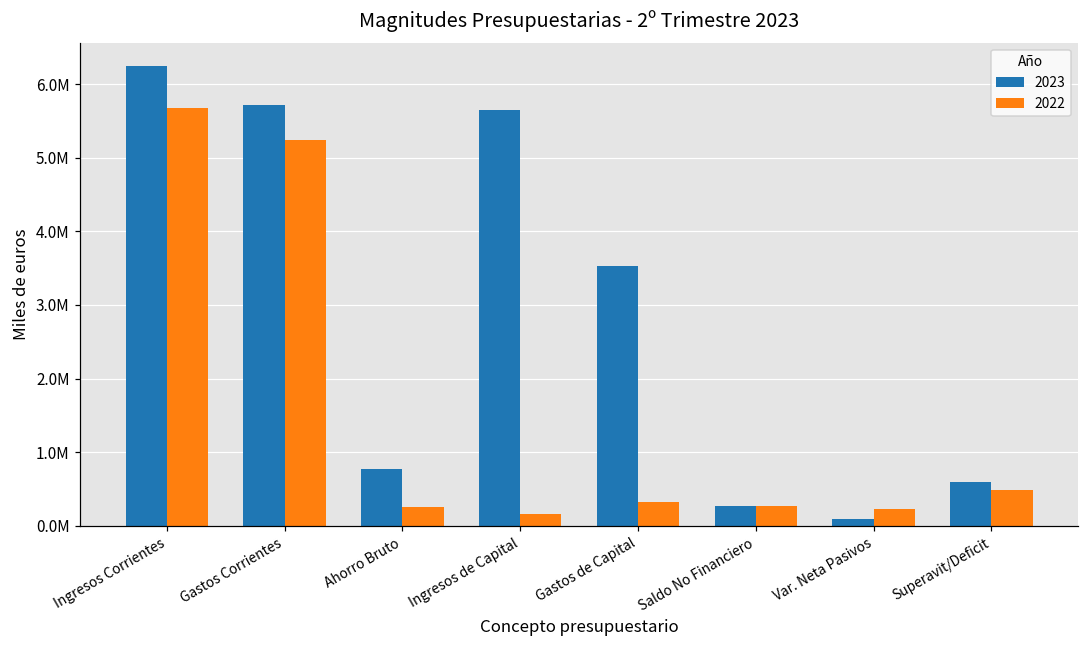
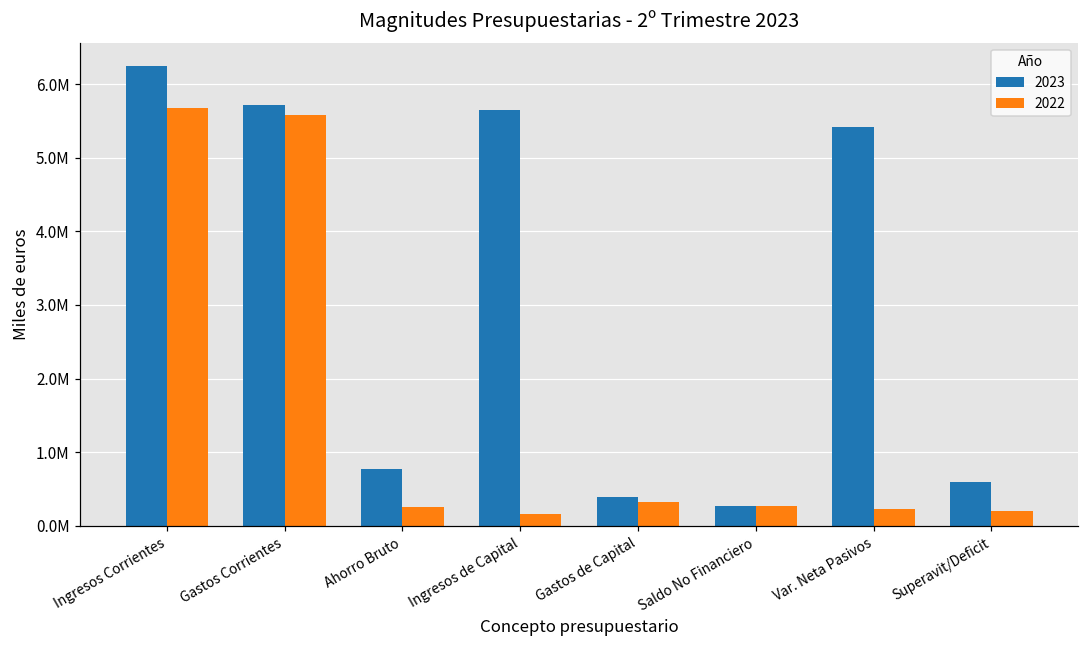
2022, Gastos Corrientes: 5200000 -> 5600000
2023, Gastos de Capital: 3500000 -> 400000
2023, Var. Neta Pasivos: 100000 -> 5400000
2022, Superavit/Deficit: 500000 -> 200000
